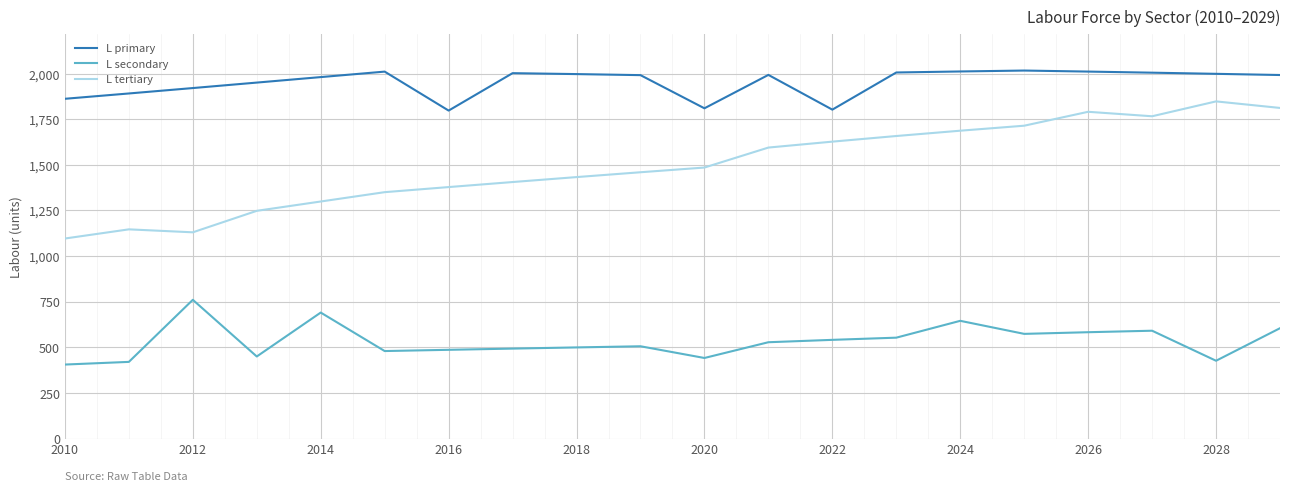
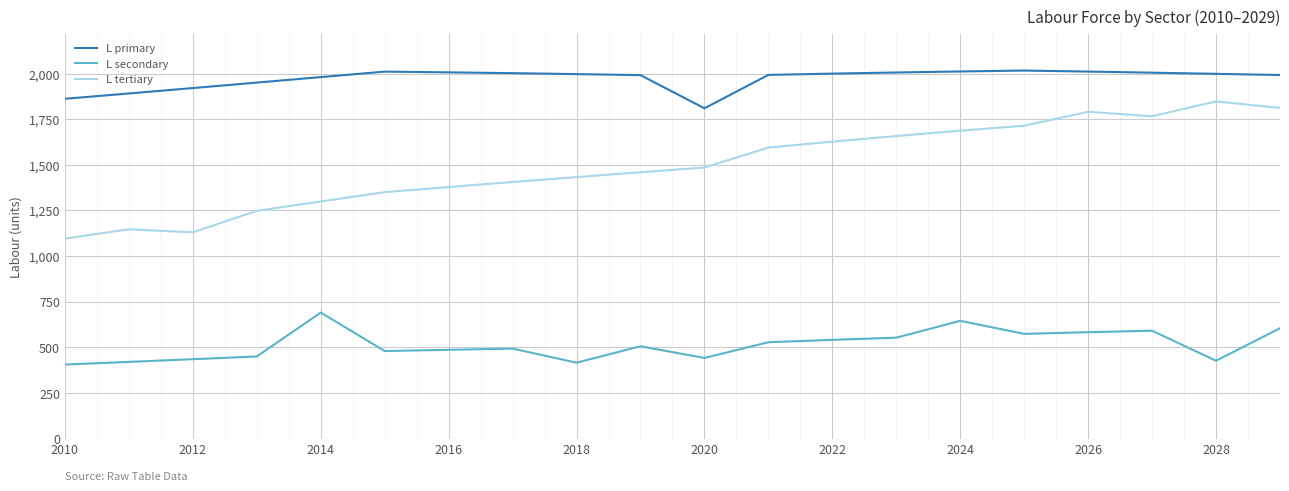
L secondary, 2012: 760 -> 440
L primary, 2016: 1,800 -> 2,010
L secondary, 2018: 500 -> 420
L primary, 2022: 1,800 -> 2,000
